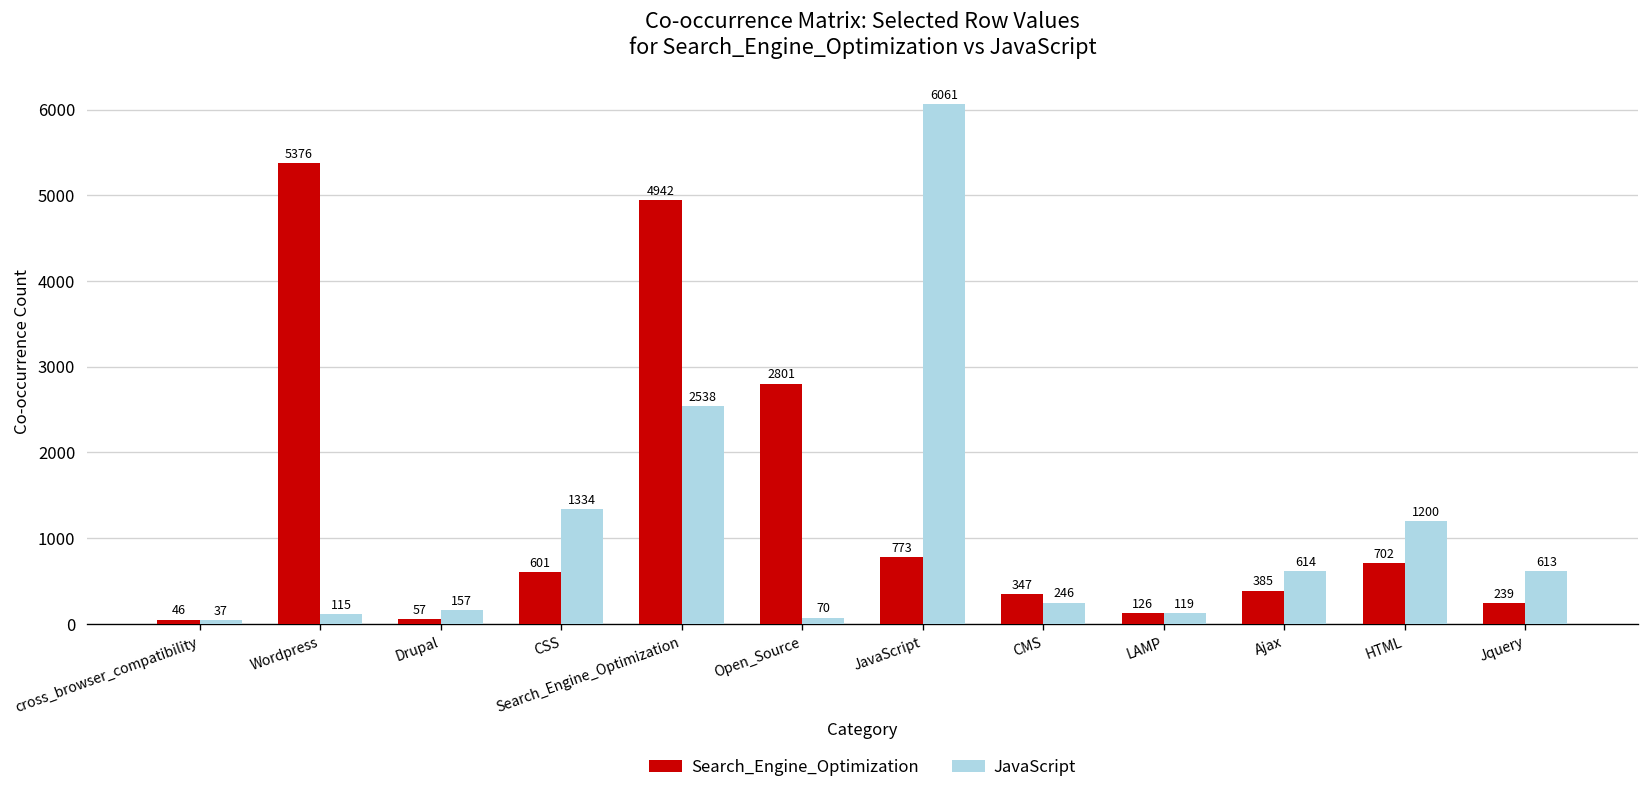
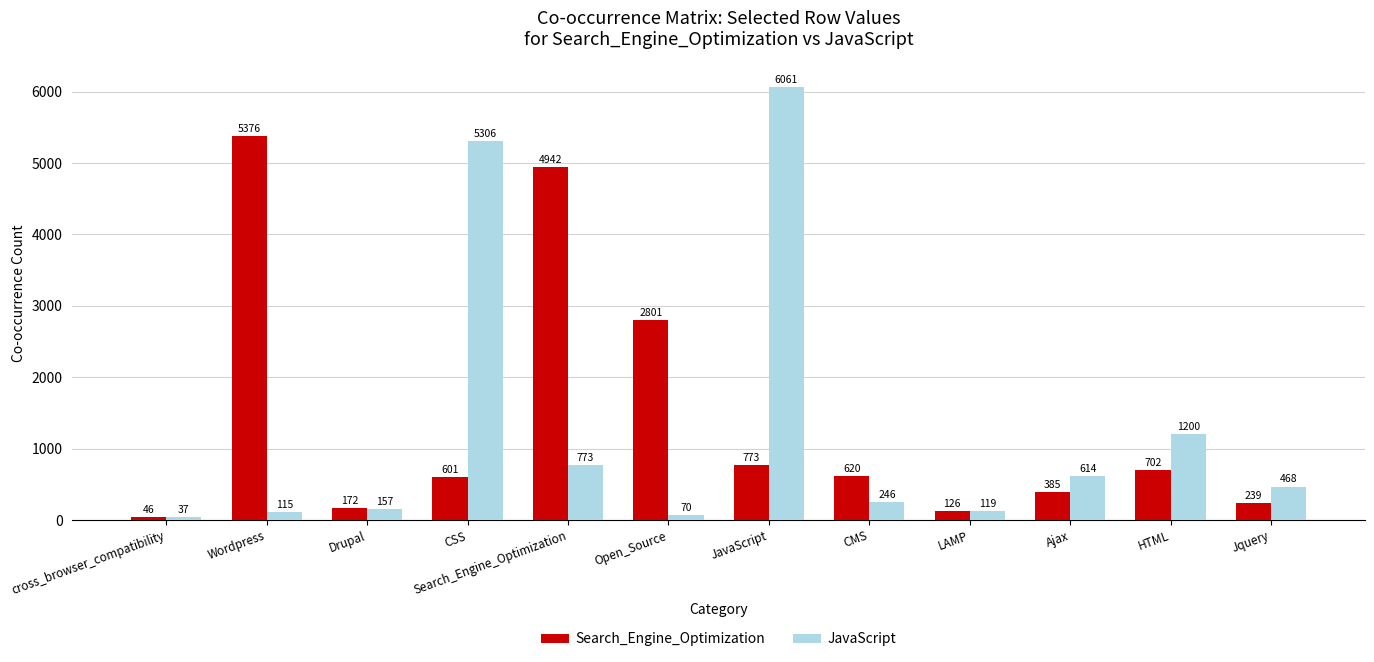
Search_Engine_Optimization, Drupal: 57 -> 172
JavaScript, CSS: 1334 -> 5306
JavaScript, Search_Engine_Optimization: 2538 -> 773
Search_Engine_Optimization, CMS: 347 -> 620
JavaScript, Jquery: 613 -> 468
